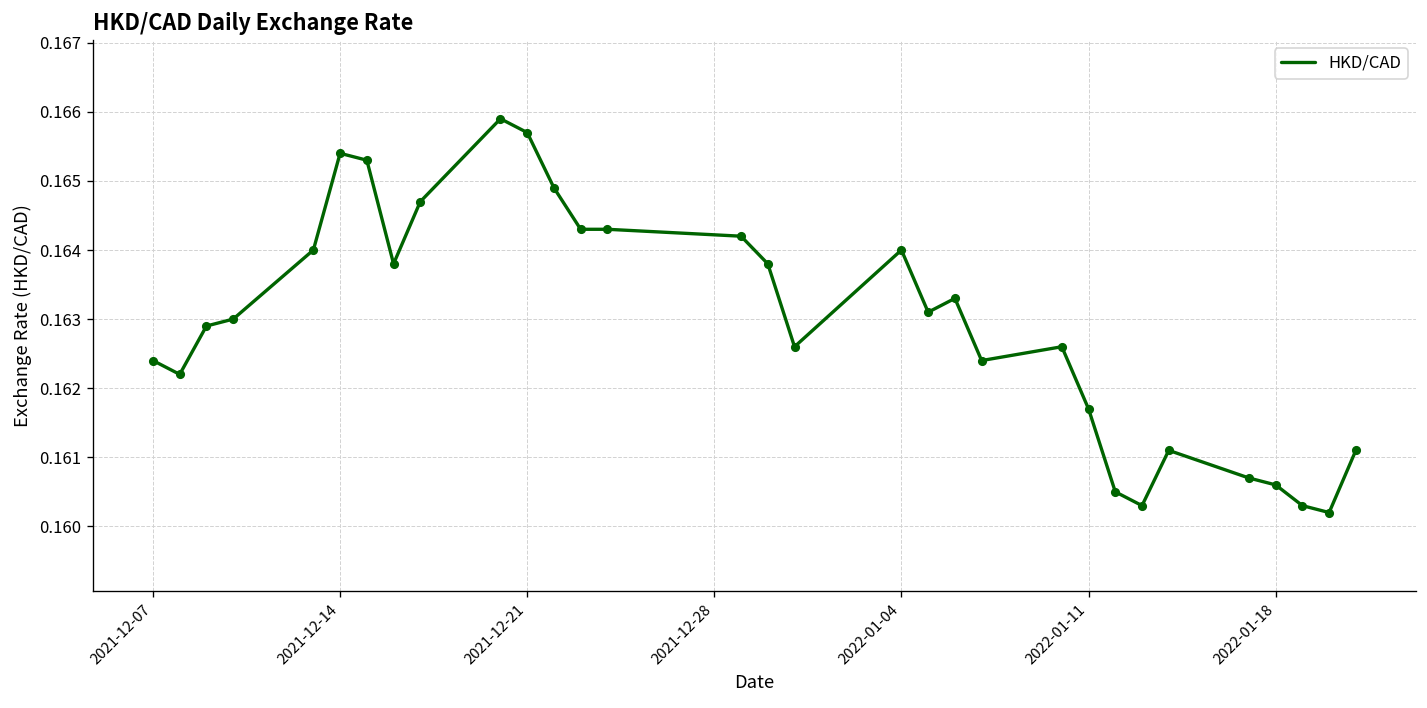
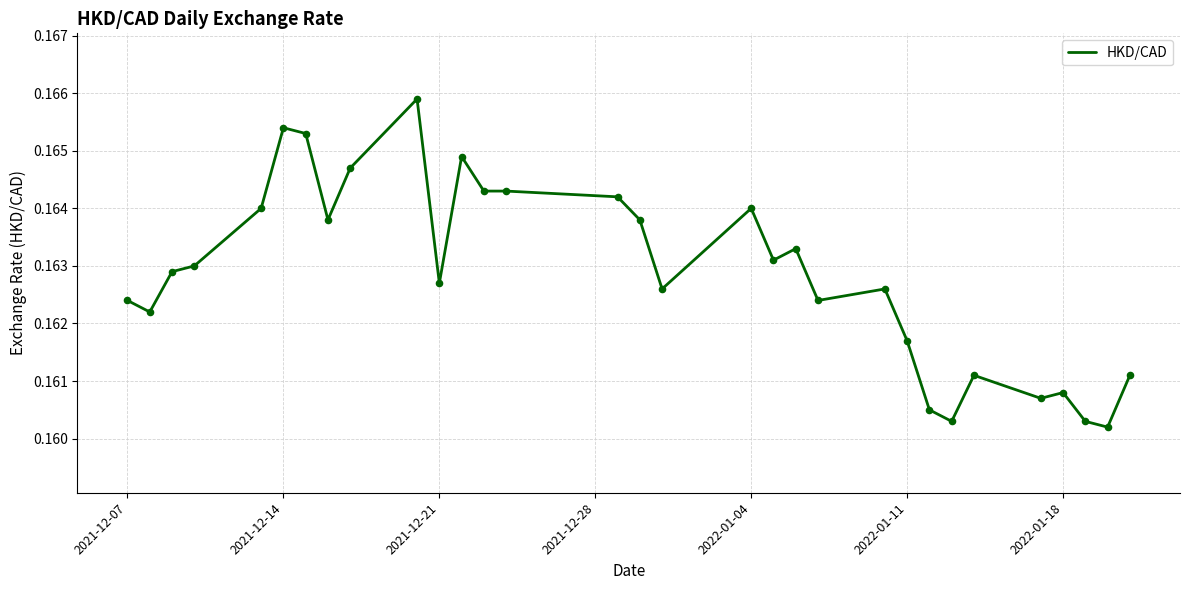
2021-12-21: 0.1657 -> 0.1627
2022-01-18: 0.1606 -> 0.1608
